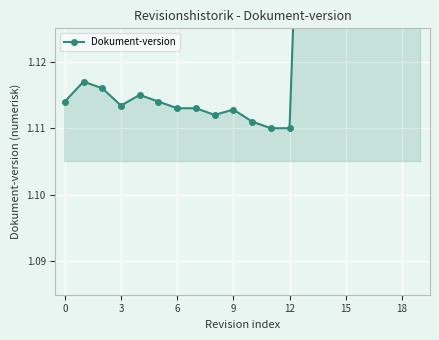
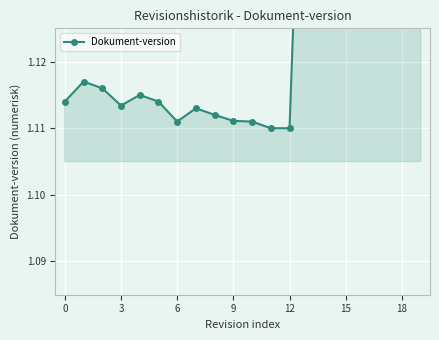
6: 1.113 -> 1.111
9: 1.113 -> 1.111
